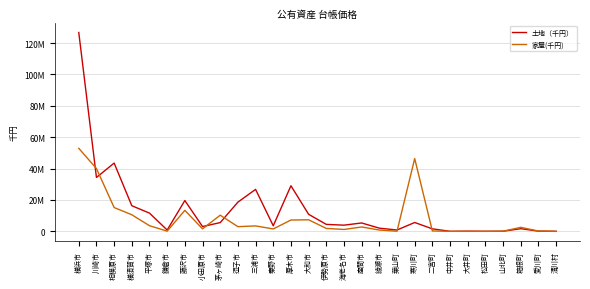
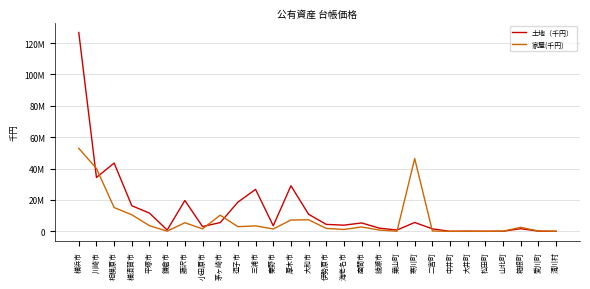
家屋(千円), 藤沢市: 13000000 -> 5000000
